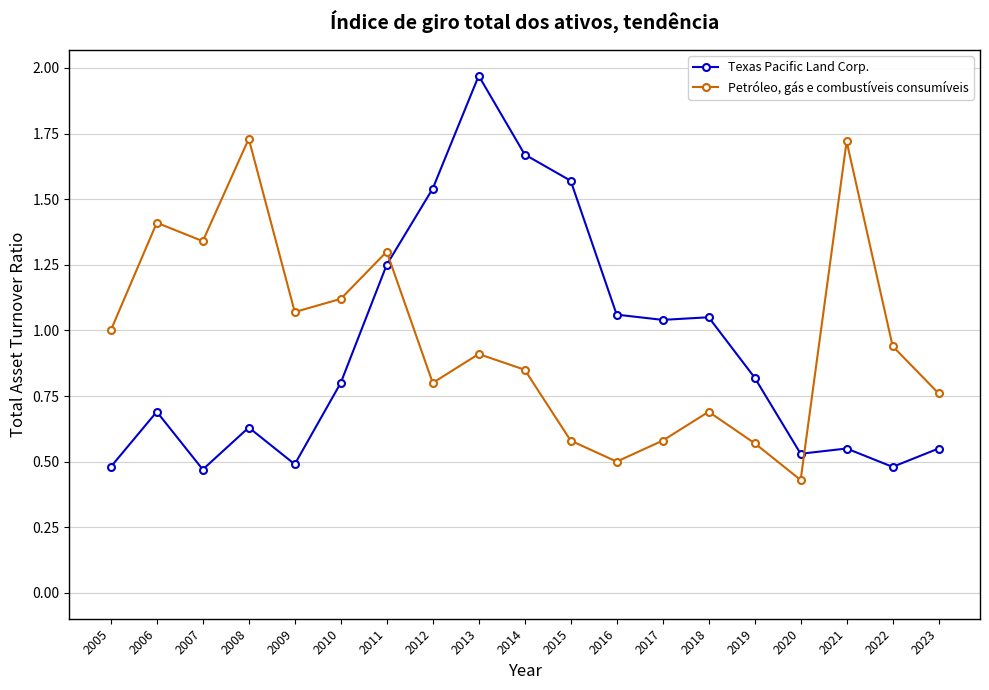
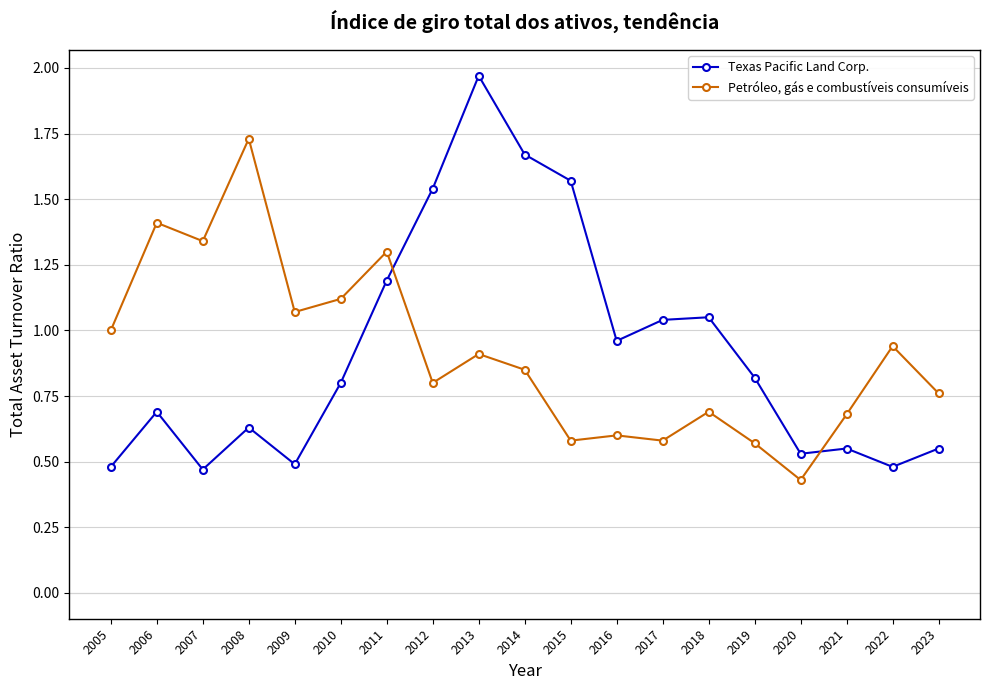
Texas Pacific Land Corp., 2011: 1.25 -> 1.19
Texas Pacific Land Corp., 2016: 1.06 -> 0.96
Petróleo, gás e combustíveis consumíveis, 2016: 0.5 -> 0.6
Petróleo, gás e combustíveis consumíveis, 2021: 1.72 -> 0.68
